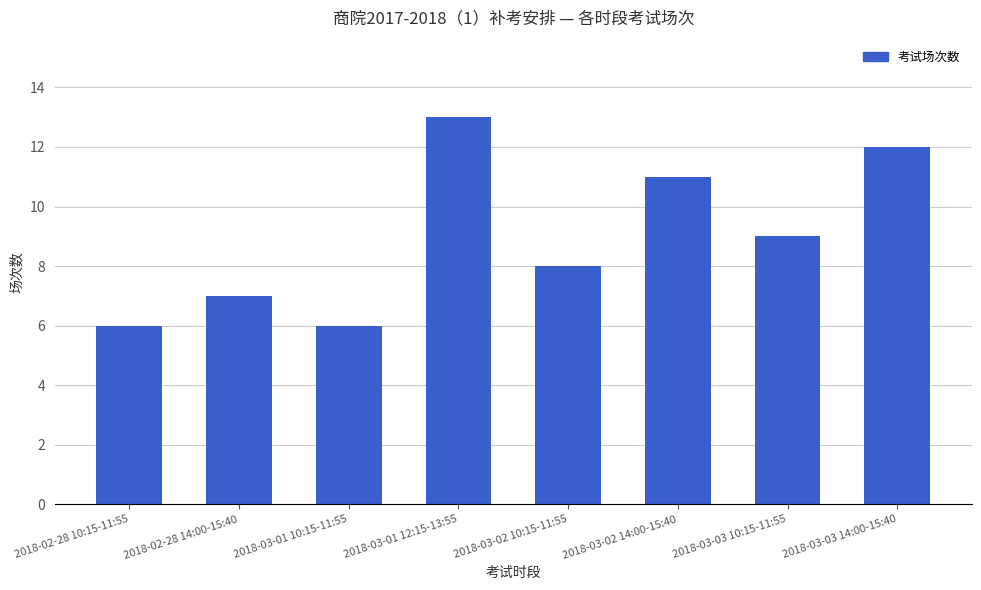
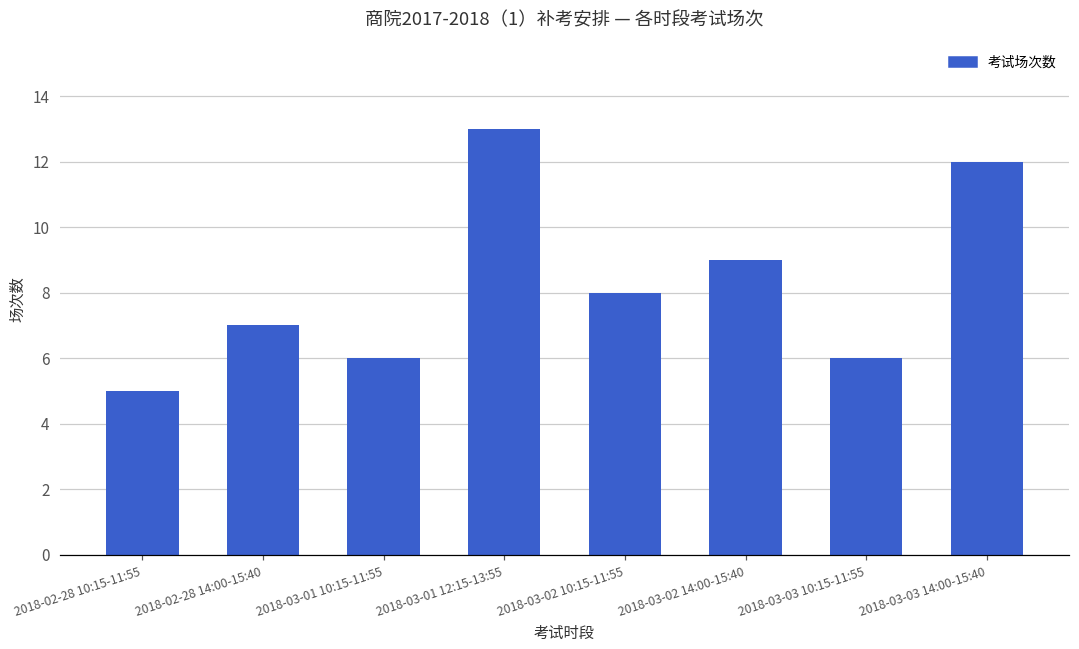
2018-02-28 10:15-11:55: 6 -> 5
2018-03-02 14:00-15:40: 11 -> 9
2018-03-03 10:15-11:55: 9 -> 6
